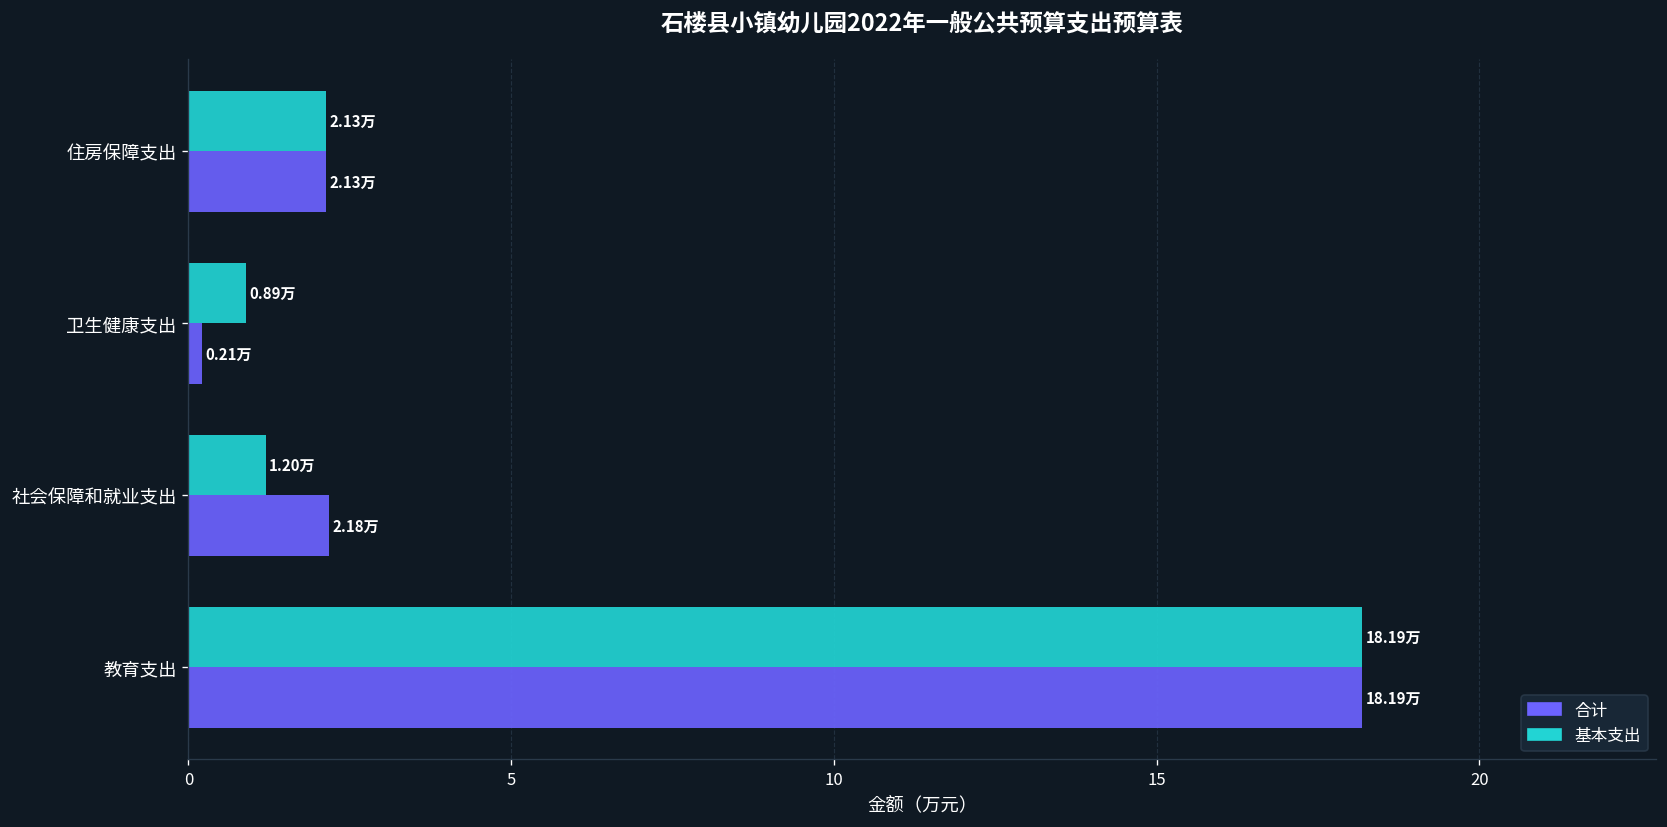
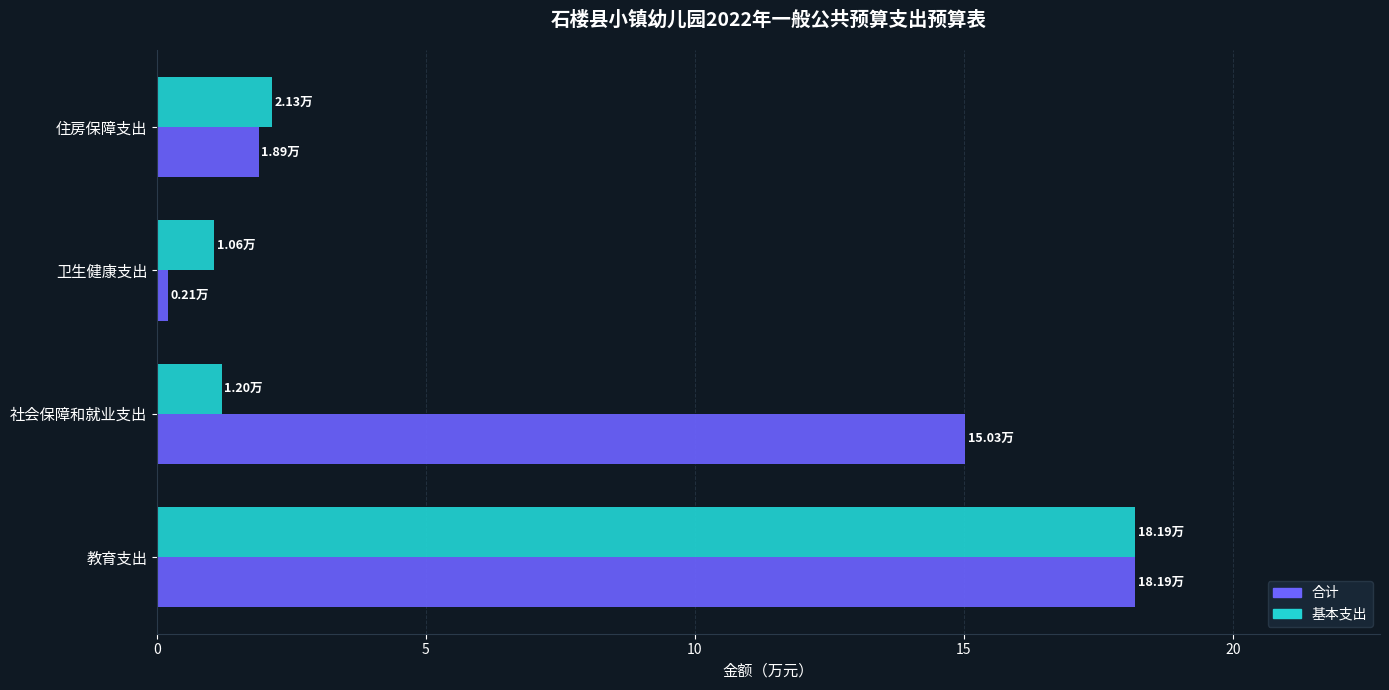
合计, 住房保障支出: 2.13万 -> 1.89万
基本支出, 卫生健康支出: 0.89万 -> 1.06万
合计, 社会保障和就业支出: 2.18万 -> 15.03万
